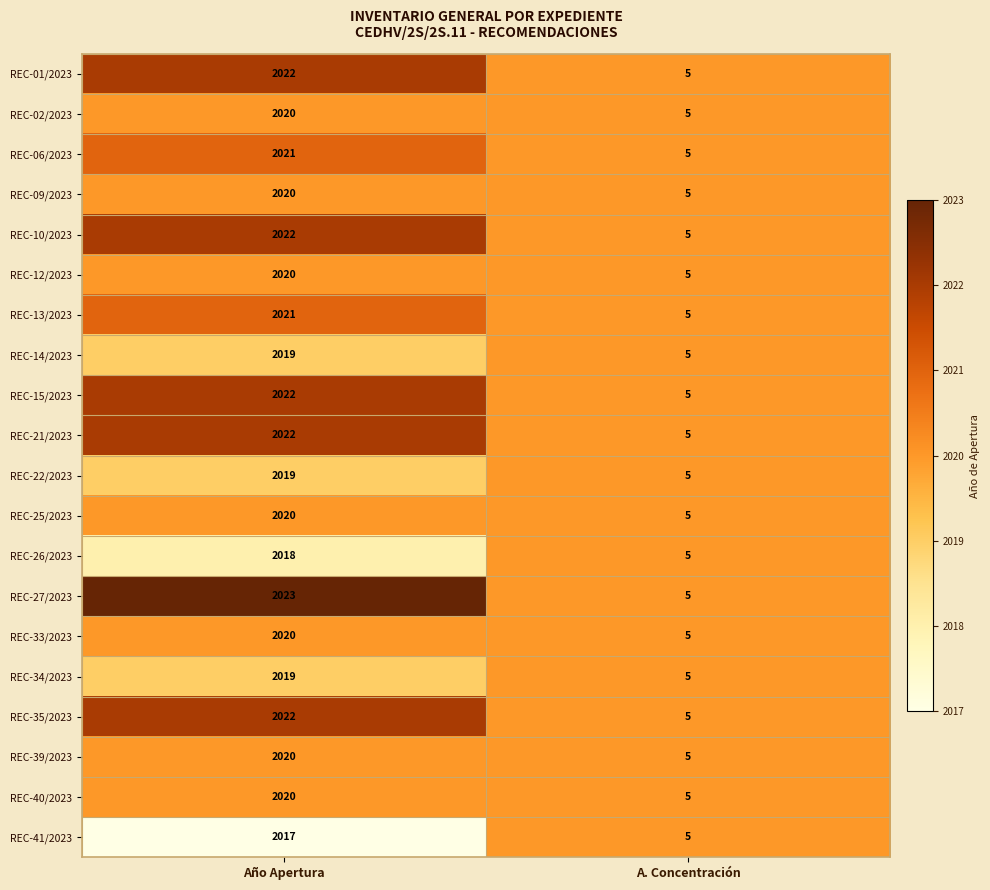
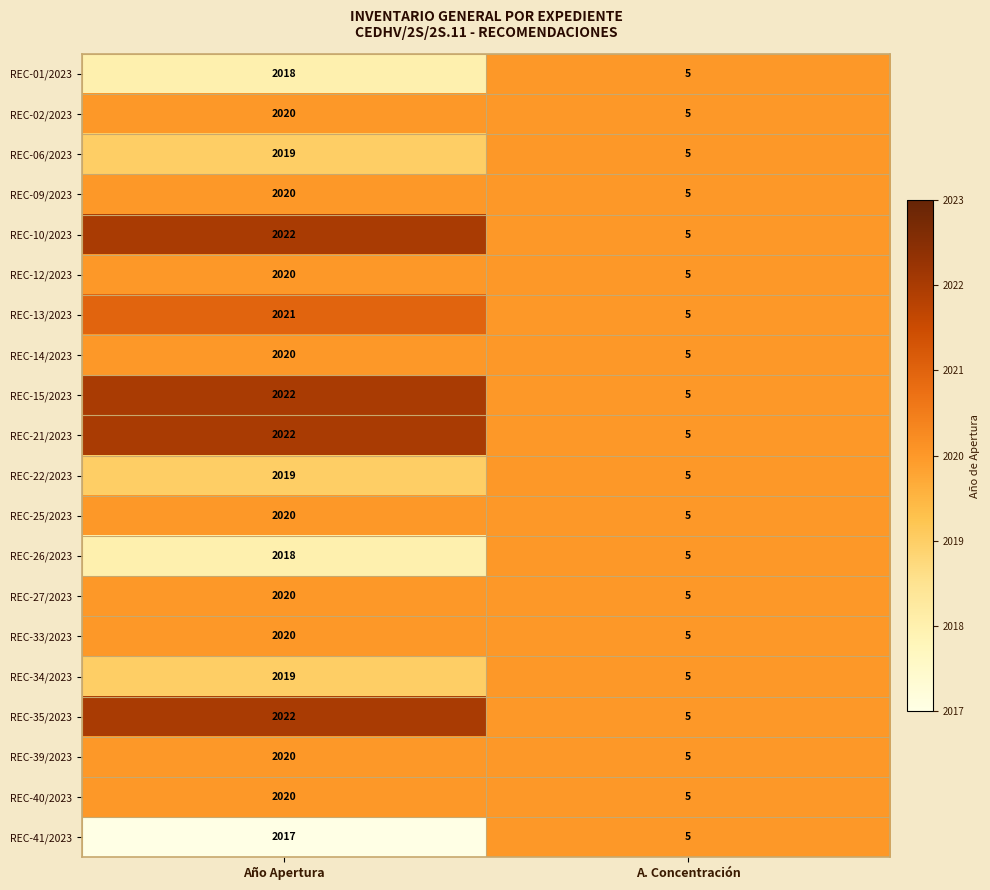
REC-01/2023, Año Apertura: 2022 -> 2018
REC-06/2023, Año Apertura: 2021 -> 2019
REC-14/2023, Año Apertura: 2019 -> 2020
REC-27/2023, Año Apertura: 2023 -> 2020
